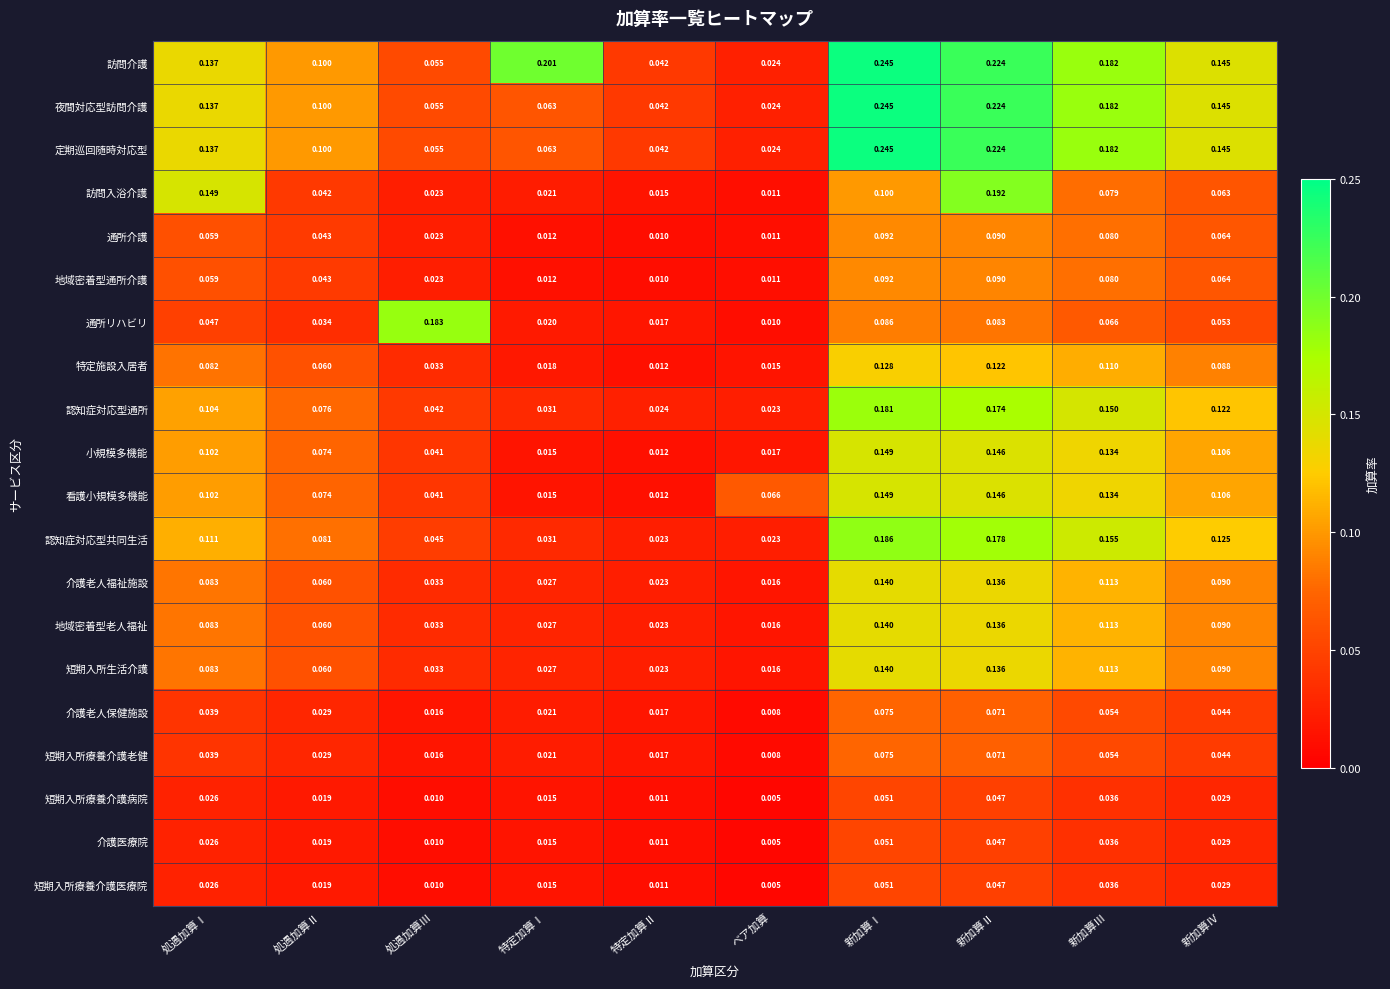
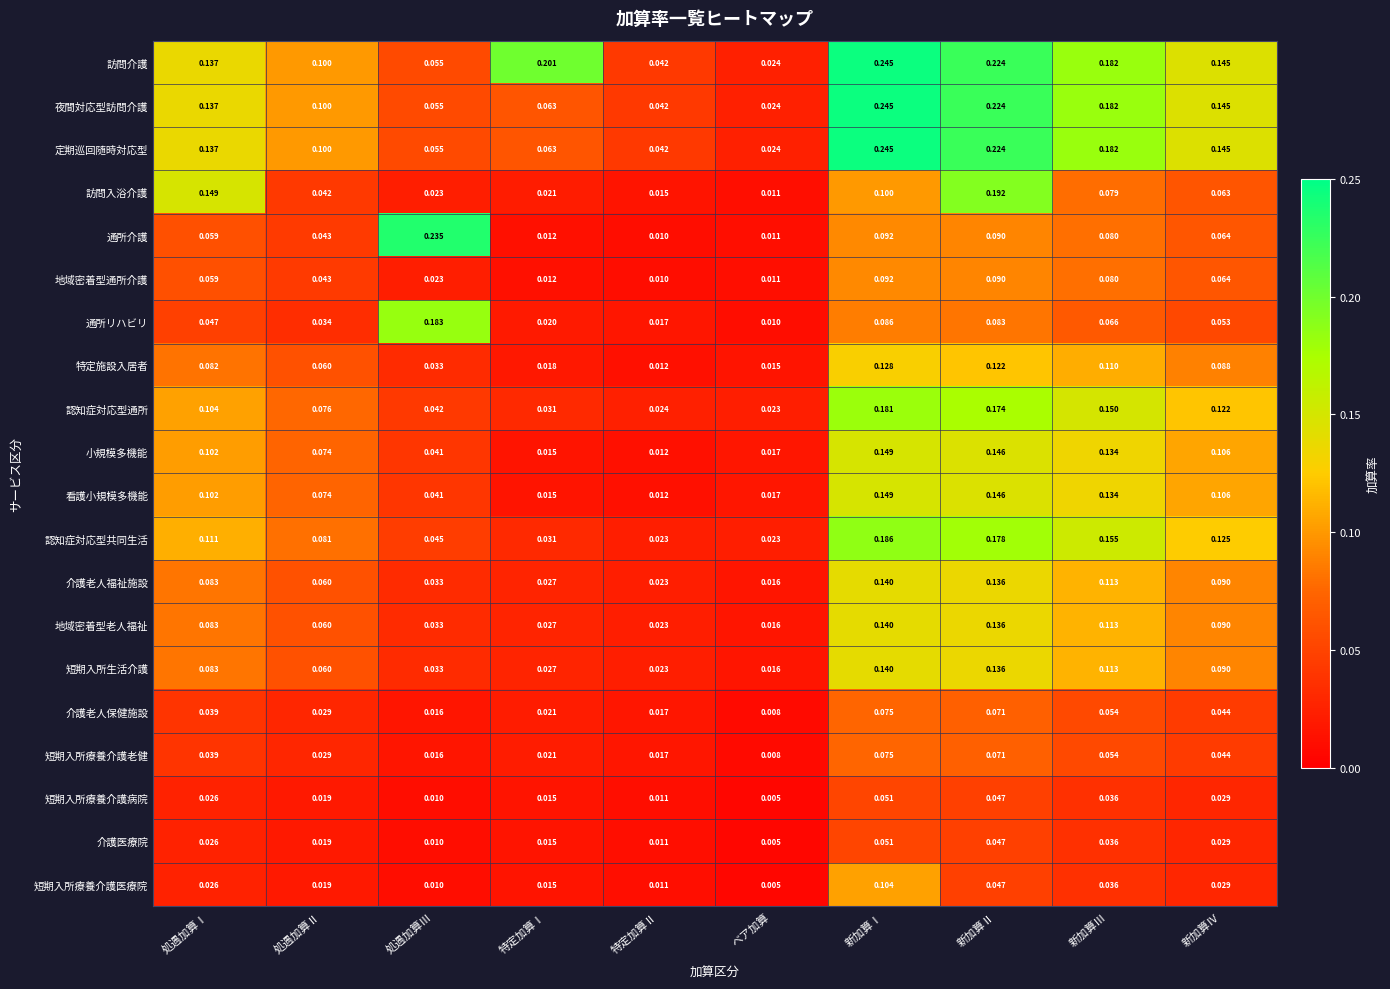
通所介護, 処遇加算Ⅲ: 0.023 -> 0.235
看護小規模多機能, ベア加算: 0.066 -> 0.017
短期入所療養介護医療院, 新加算Ⅰ: 0.051 -> 0.104
